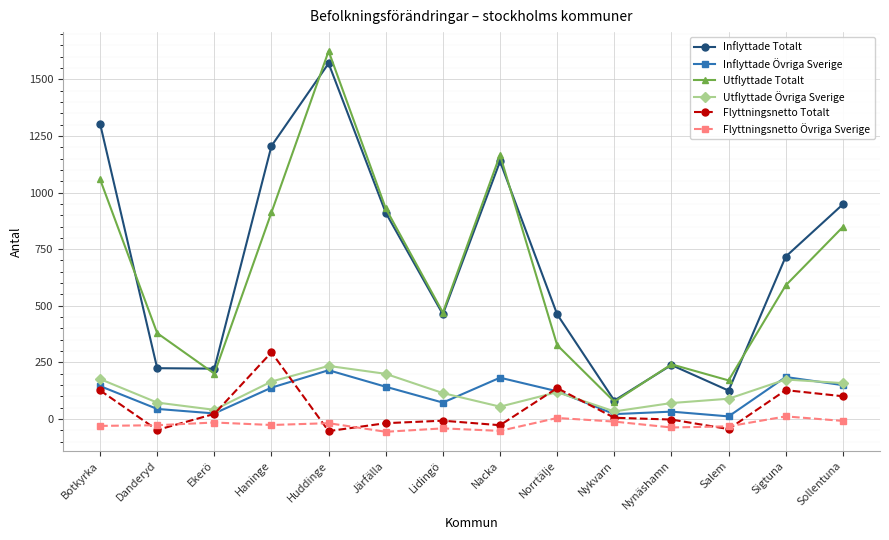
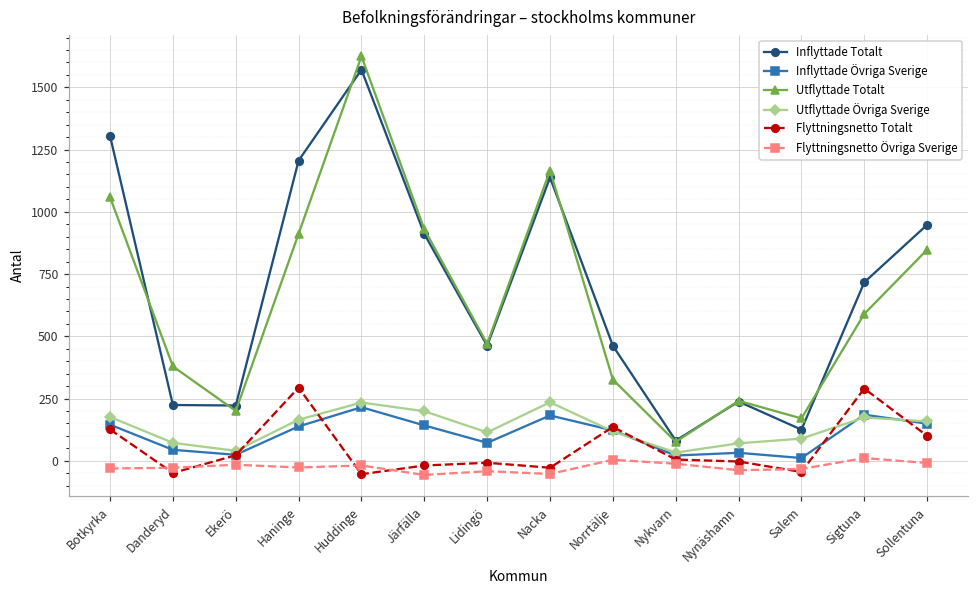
Utflyttade Övriga Sverige, Nacka: 50 -> 240
Flyttningsnetto Totalt, Sigtuna: 130 -> 290
